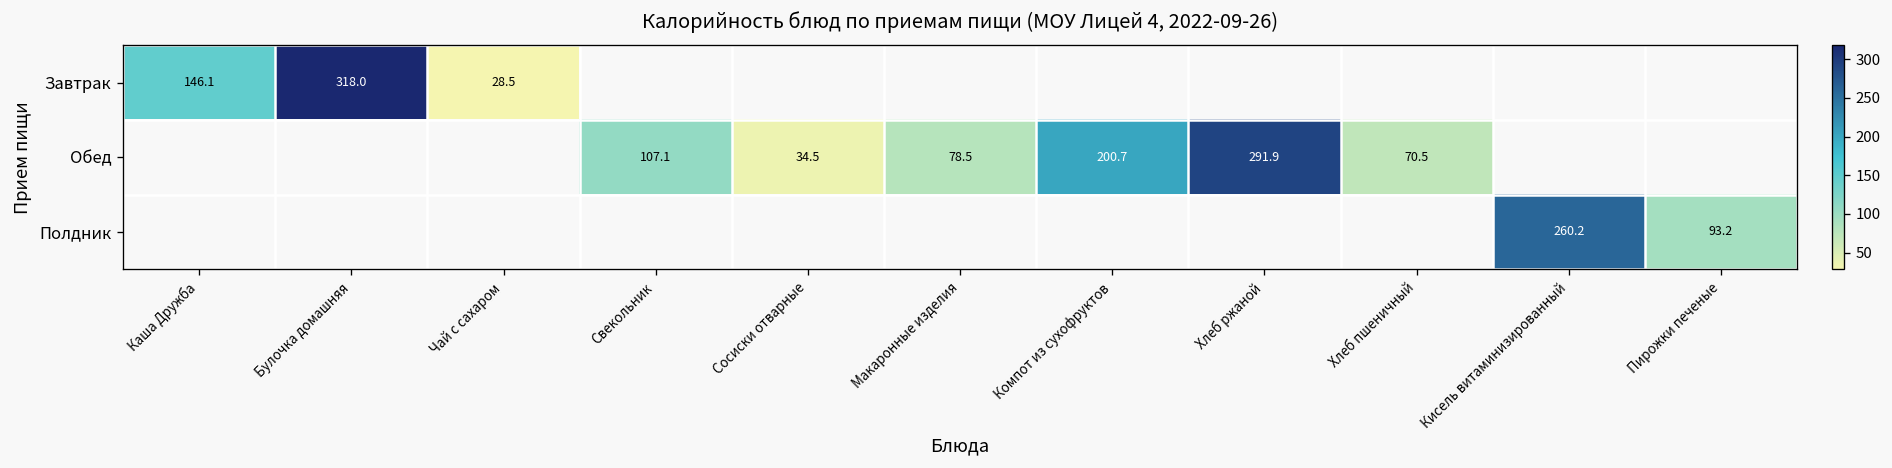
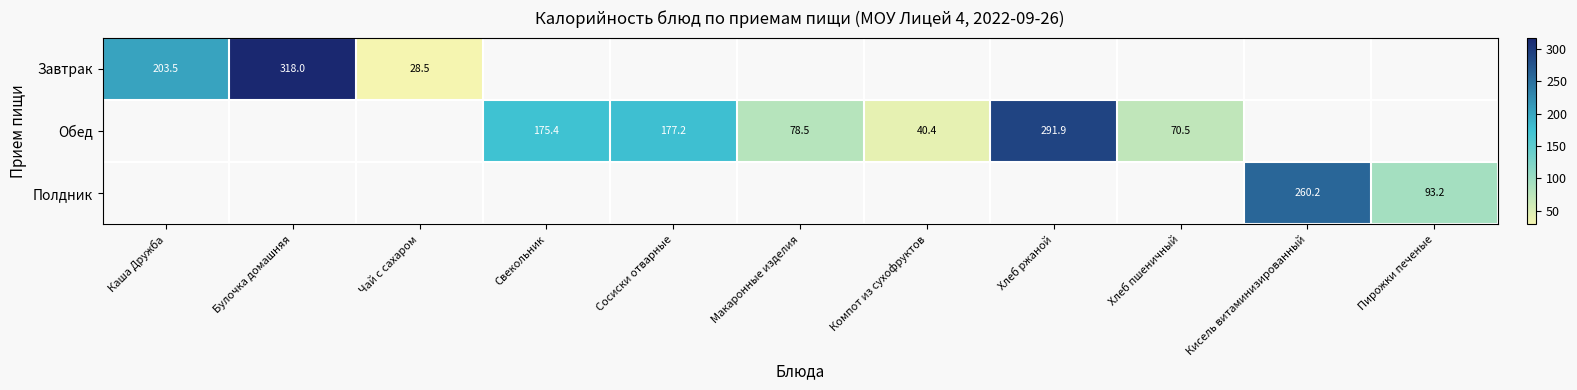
Завтрак, Каша Дружба: 146.1 -> 203.5
Обед, Свекольник: 107.1 -> 175.4
Обед, Сосиски отварные: 34.5 -> 177.2
Обед, Компот из сухофруктов: 200.7 -> 40.4
